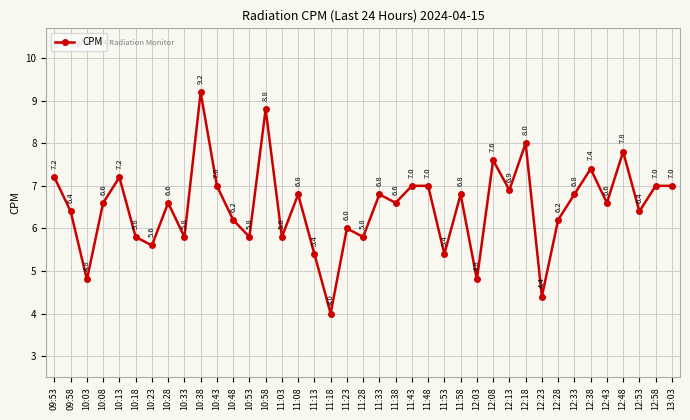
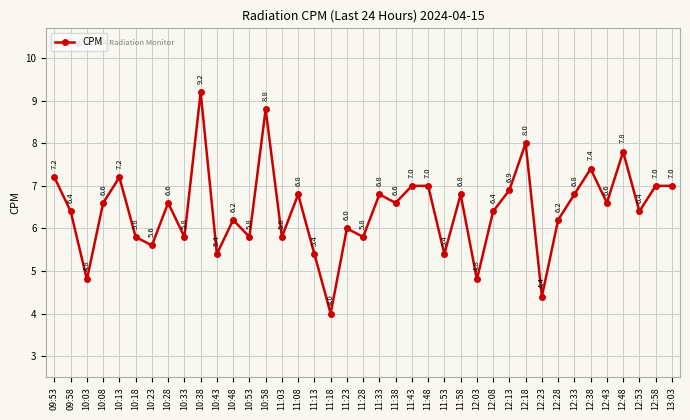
10:43: 7.0 -> 5.4
12:08: 7.6 -> 6.4
